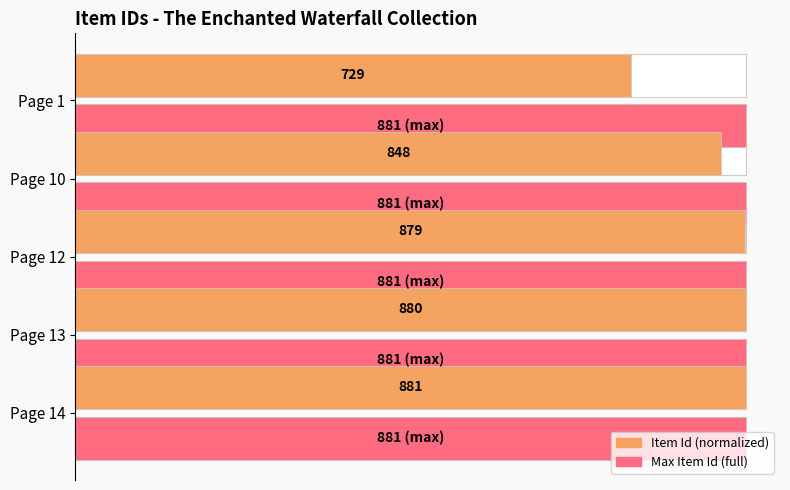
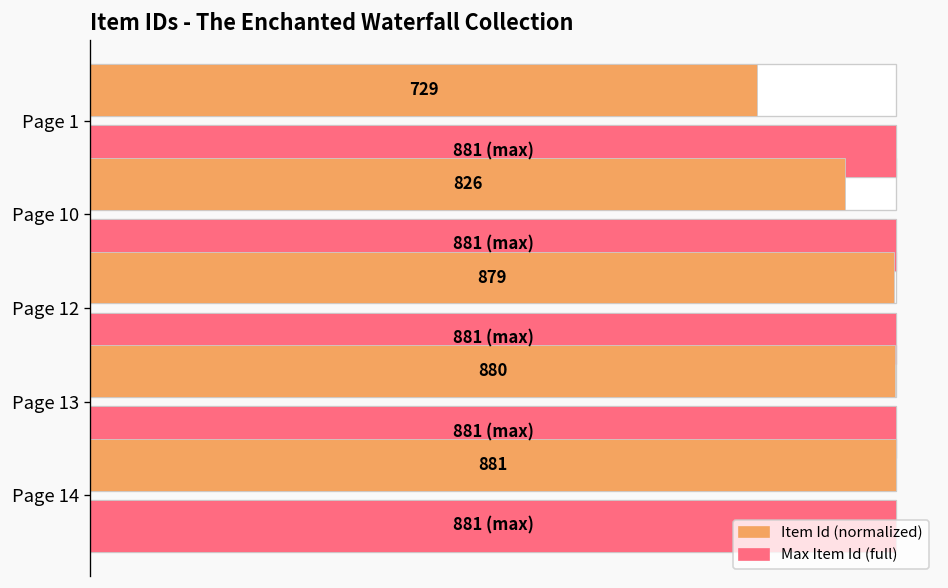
Item Id (normalized), Page 10: 848 -> 826
